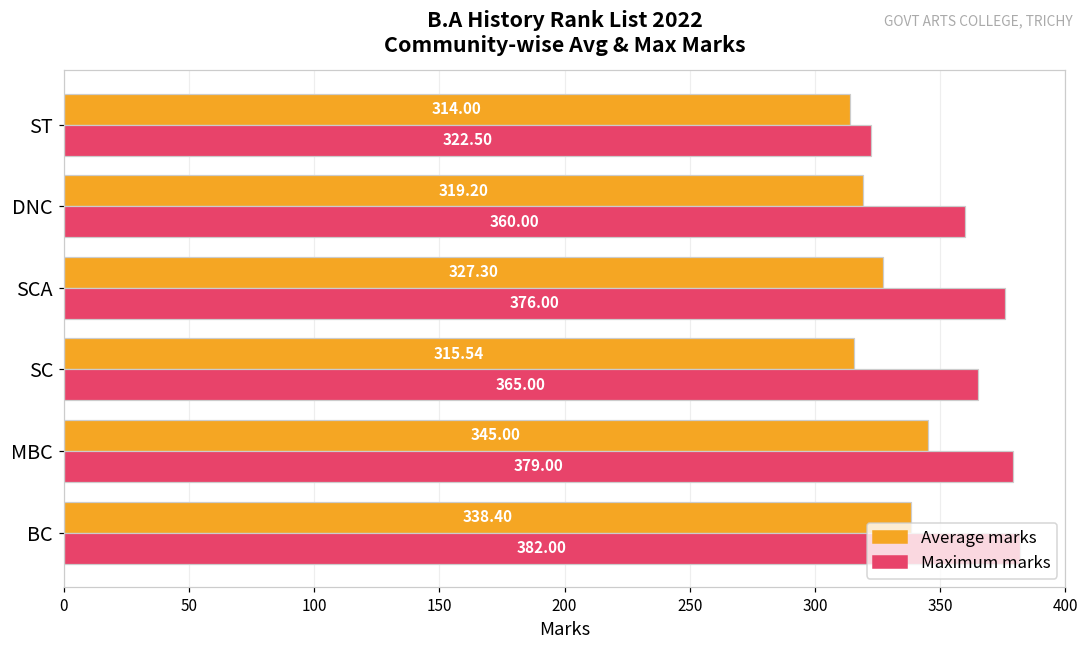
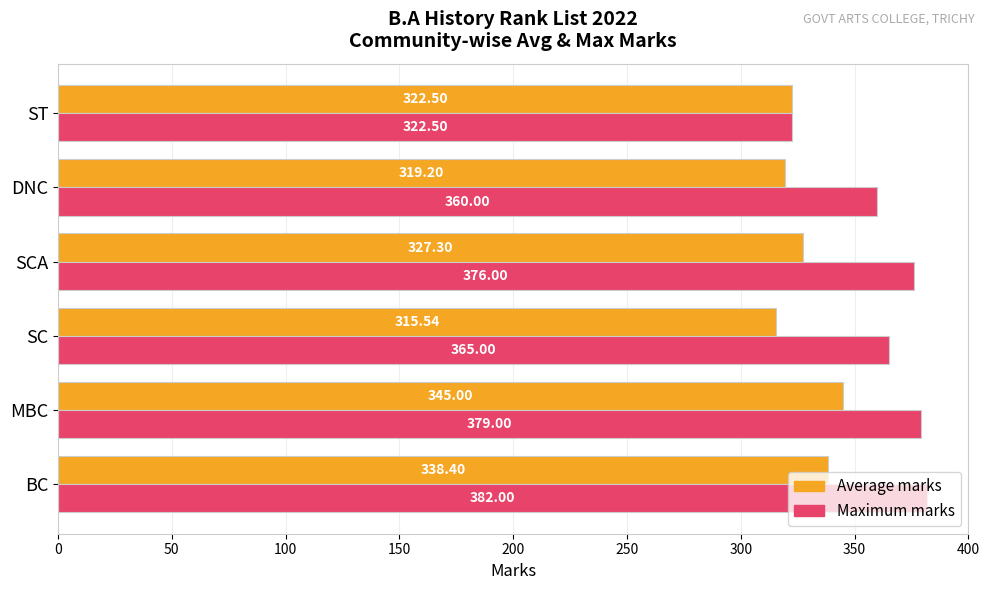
Average marks, ST: 314.00 -> 322.50
